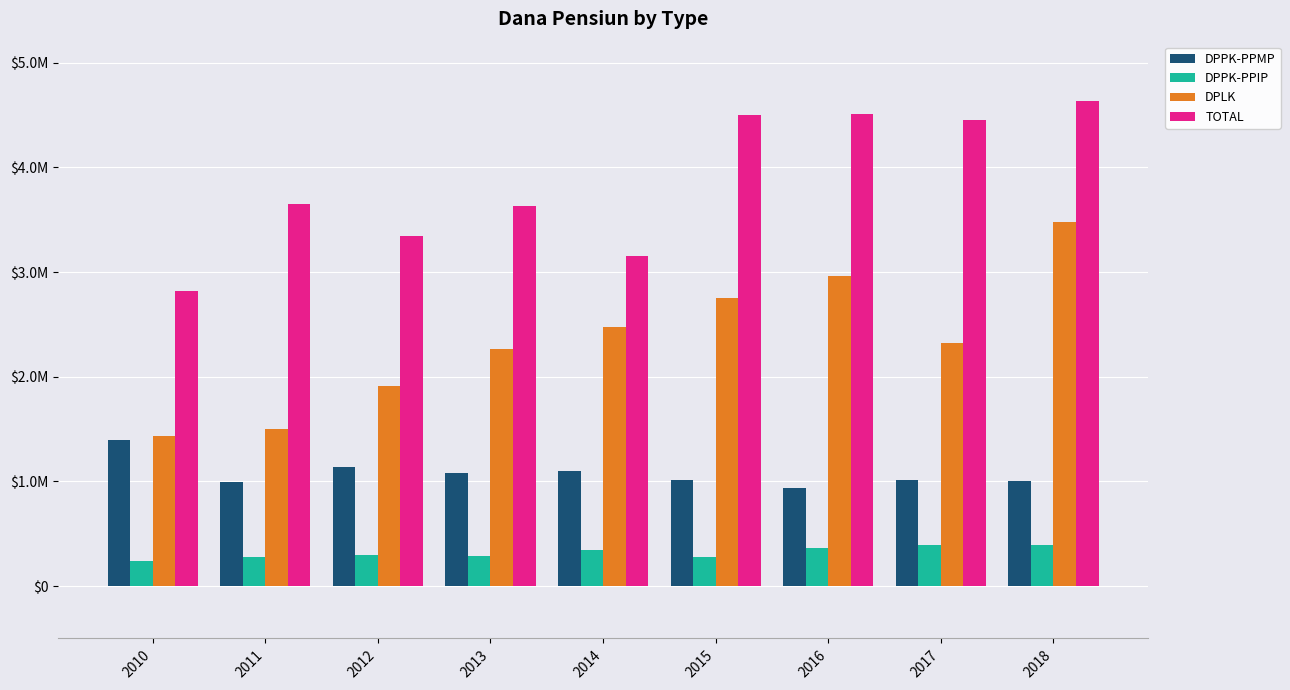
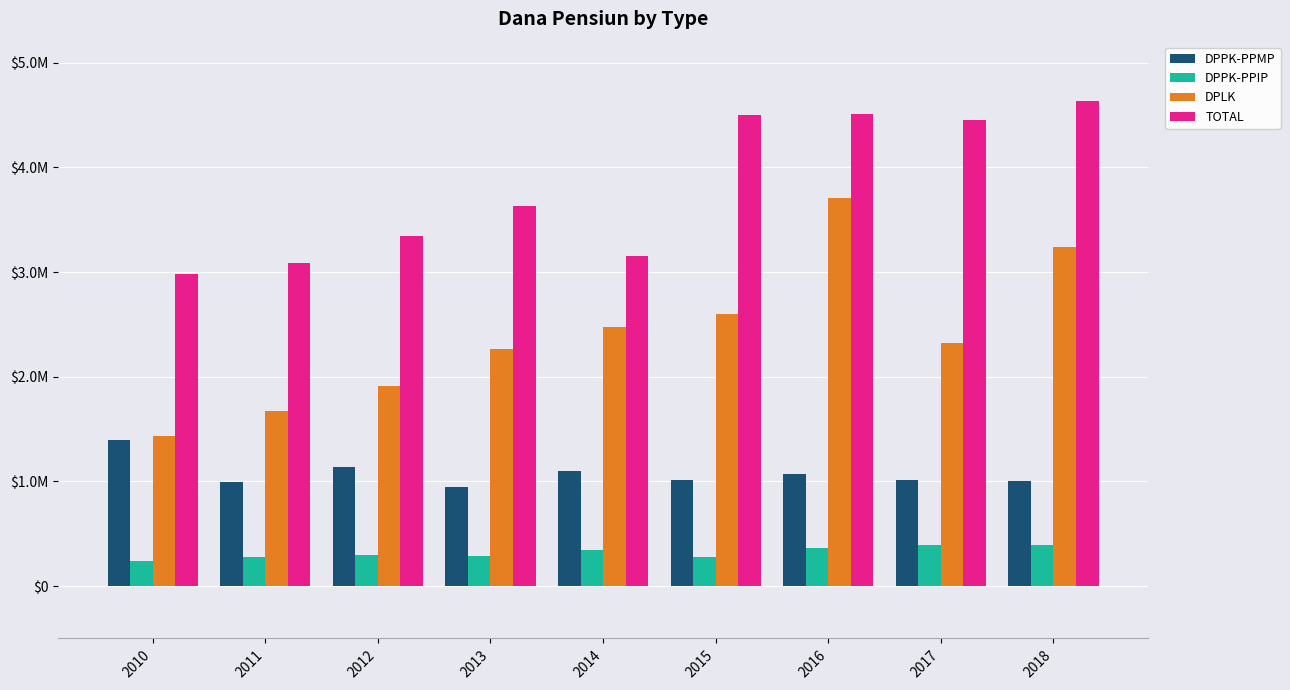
TOTAL, 2010: $2820000 -> $2980000
DPLK, 2011: $1500000 -> $1670000
TOTAL, 2011: $3650000 -> $3080000
DPPK-PPMP, 2013: $1080000 -> $950000
DPLK, 2015: $2750000 -> $2600000
DPPK-PPMP, 2016: $930000 -> $1070000
DPLK, 2016: $2960000 -> $3700000
DPLK, 2018: $3480000 -> $3240000
